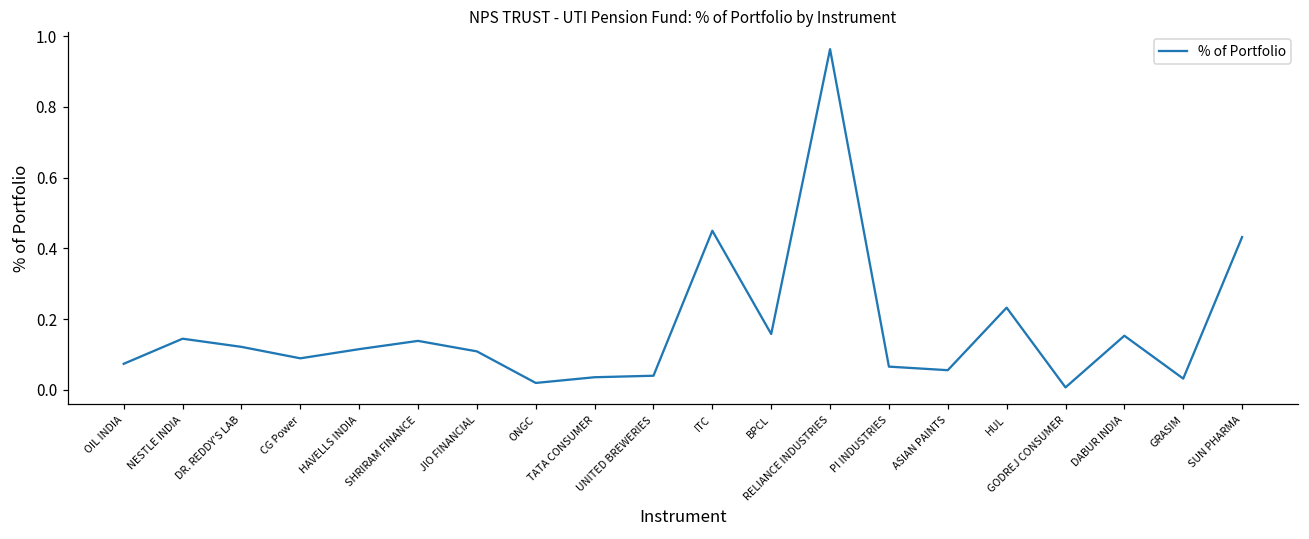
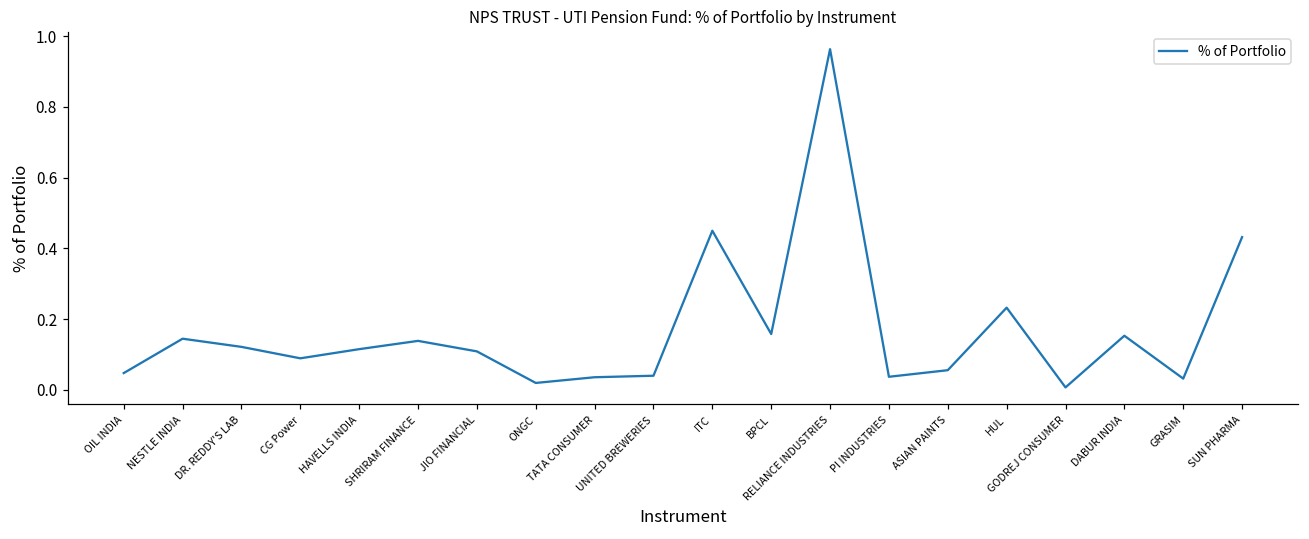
OIL INDIA: 0.07 -> 0.05
PI INDUSTRIES: 0.07 -> 0.04
